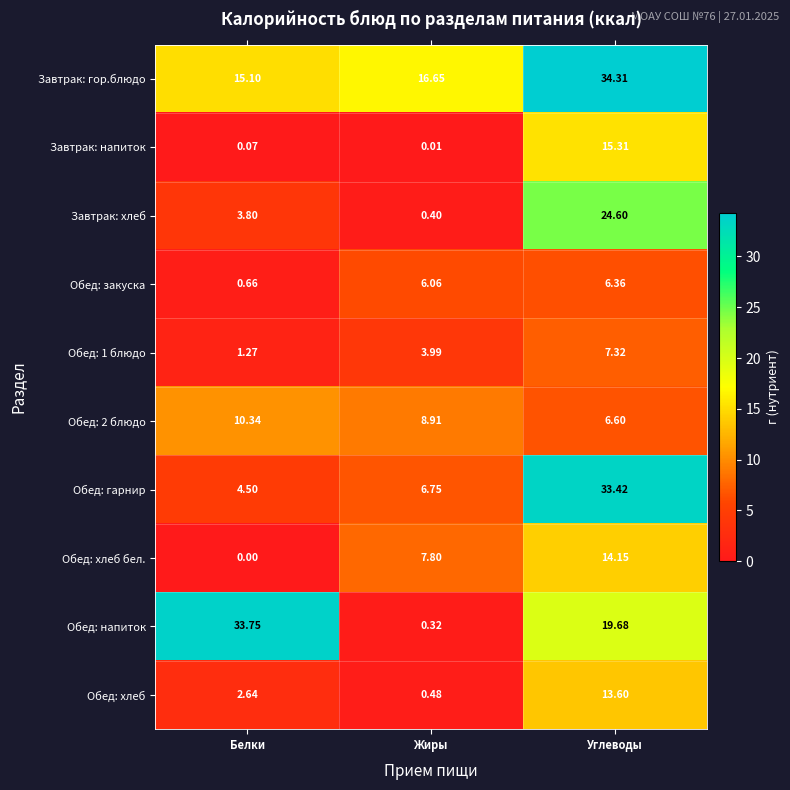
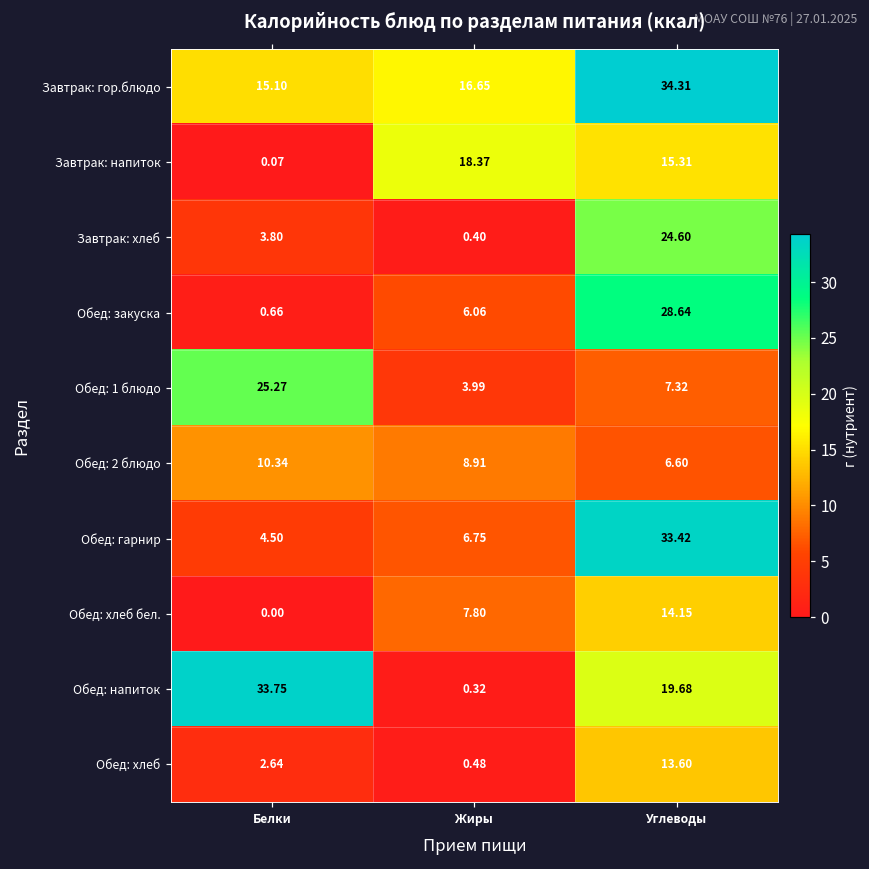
Завтрак: напиток, Жиры: 0.01 -> 18.37
Обед: закуска, Углеводы: 6.36 -> 28.64
Обед: 1 блюдо, Белки: 1.27 -> 25.27
